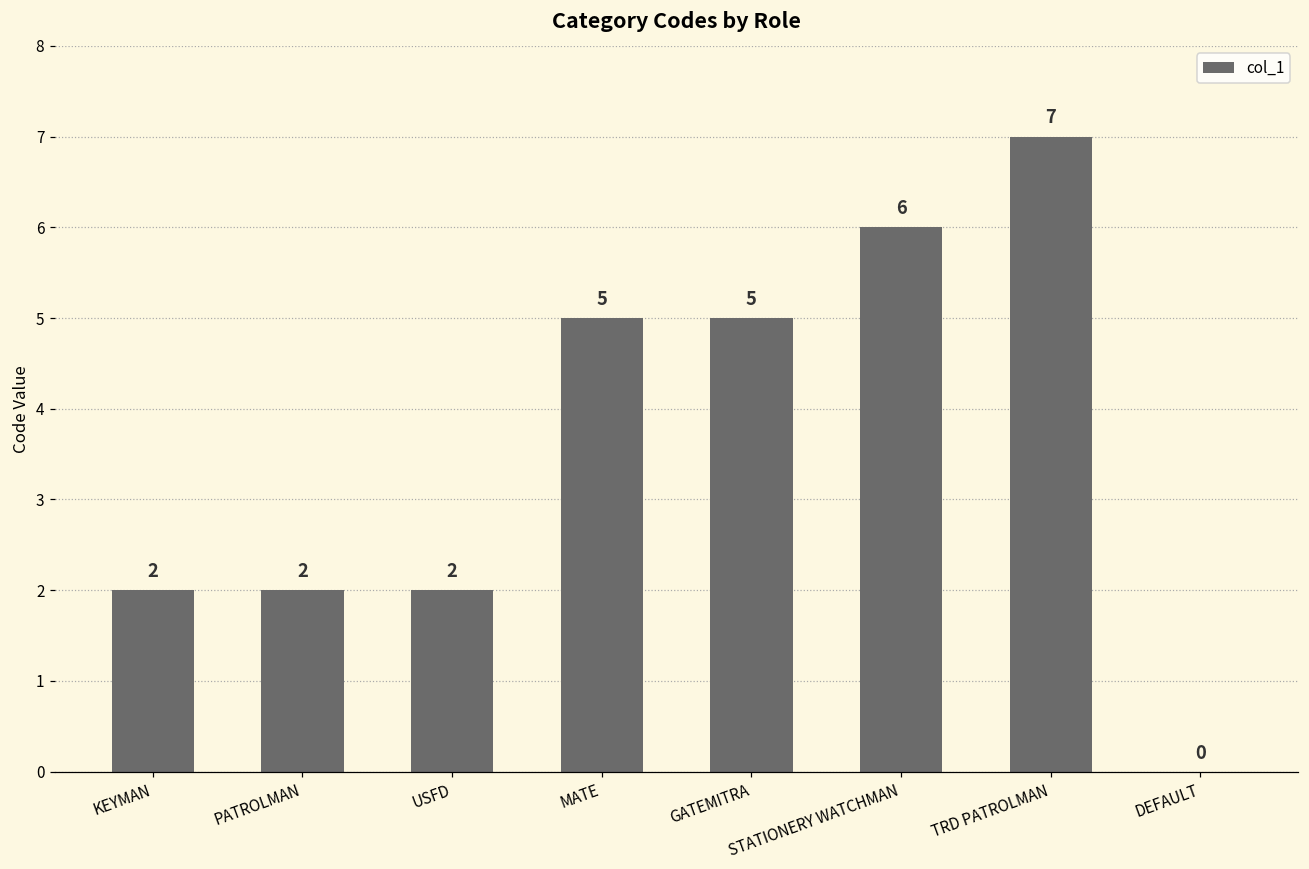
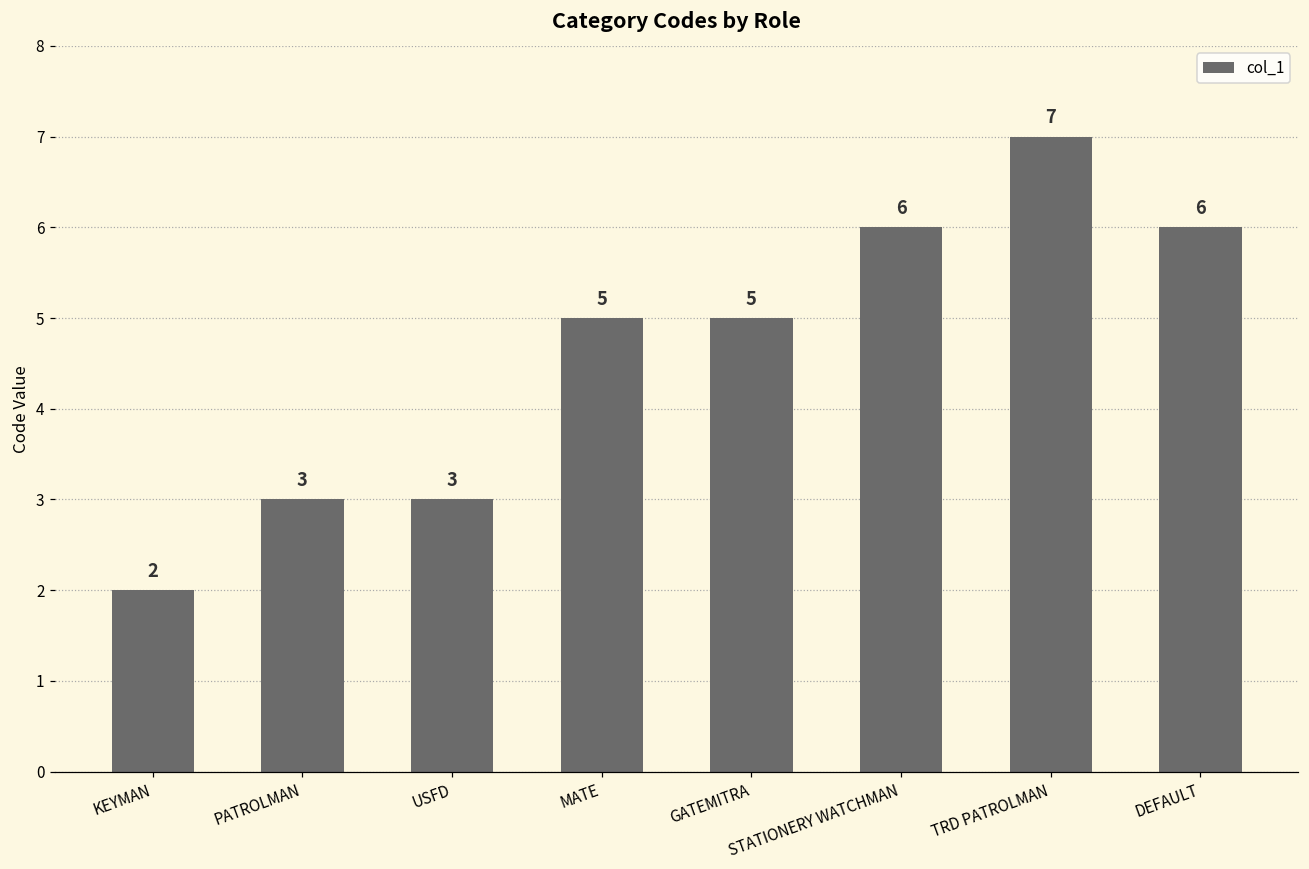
PATROLMAN: 2 -> 3
USFD: 2 -> 3
DEFAULT: 0 -> 6
